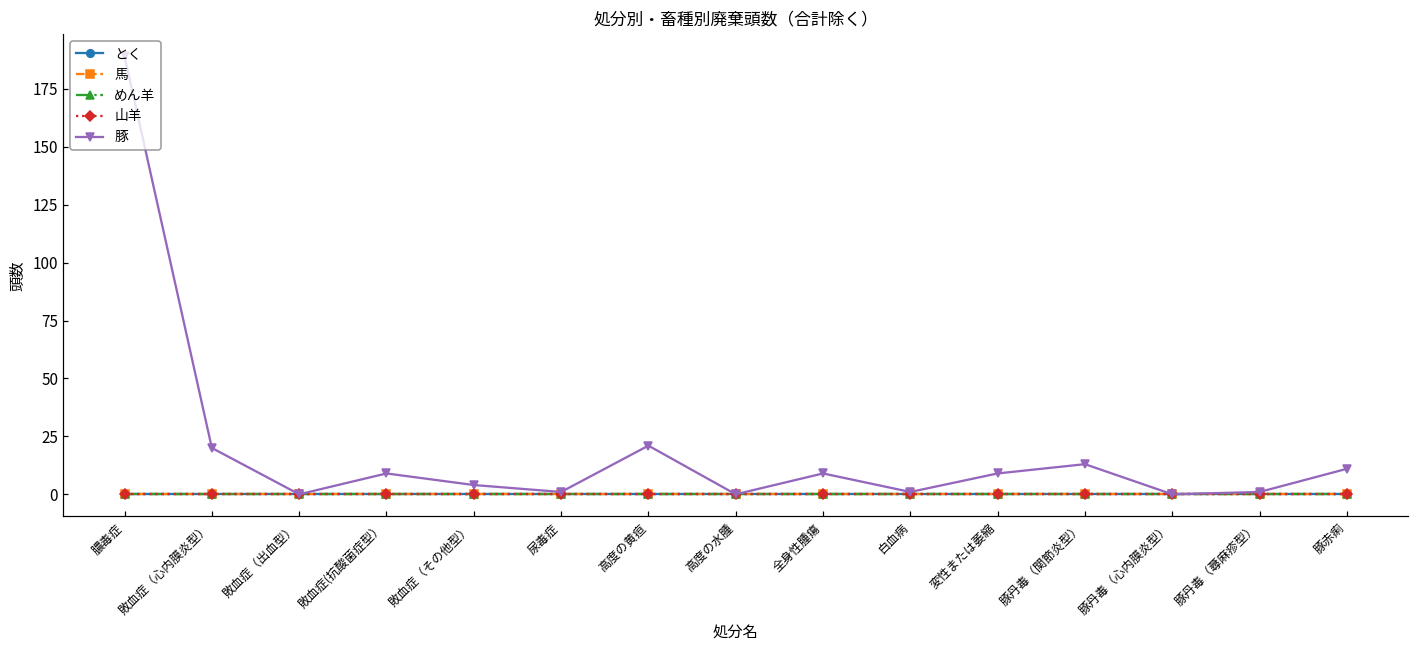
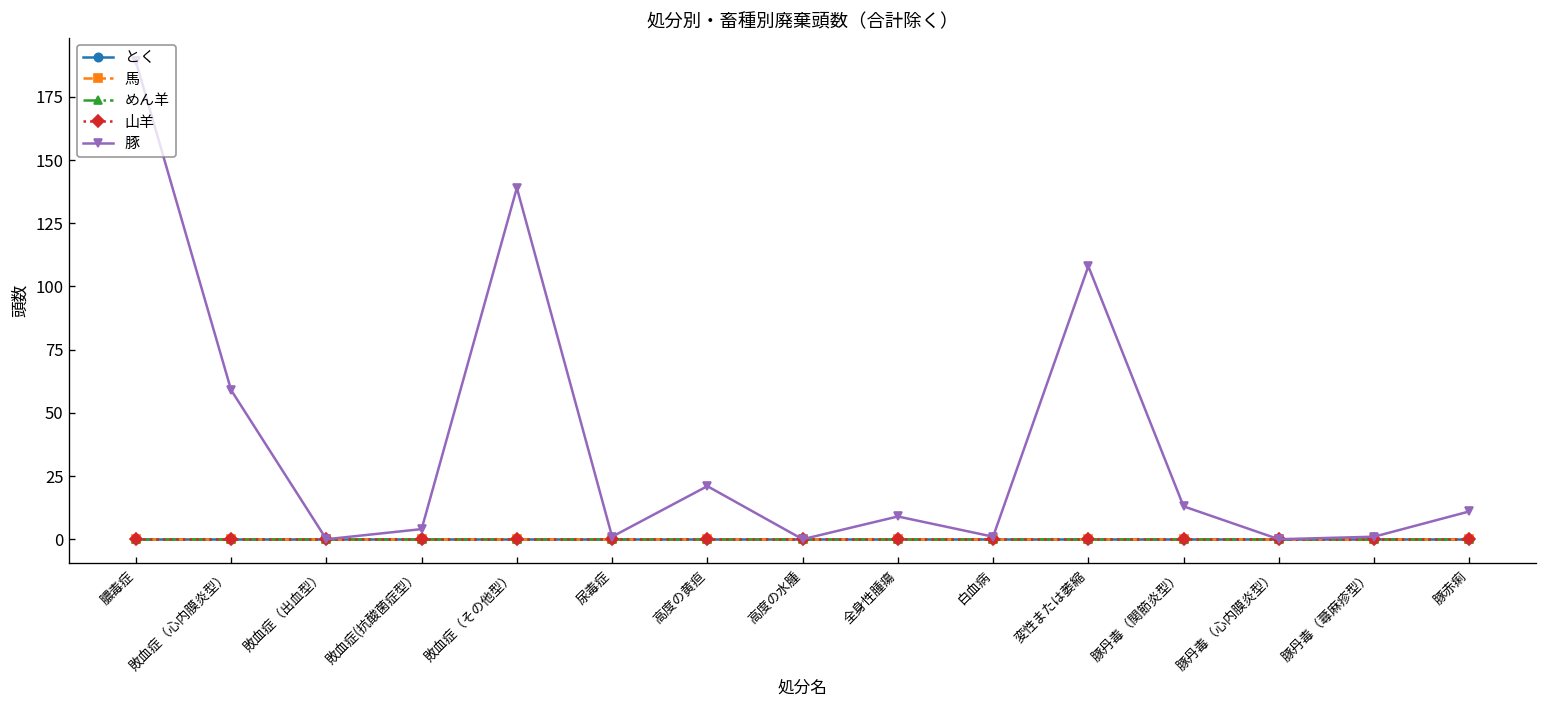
豚, 敗血症（心内膜炎型）: 20 -> 59
豚, 敗血症(抗酸菌症型）: 9 -> 4
豚, 敗血症（その他型）: 4 -> 139
豚, 変性または萎縮: 9 -> 108
